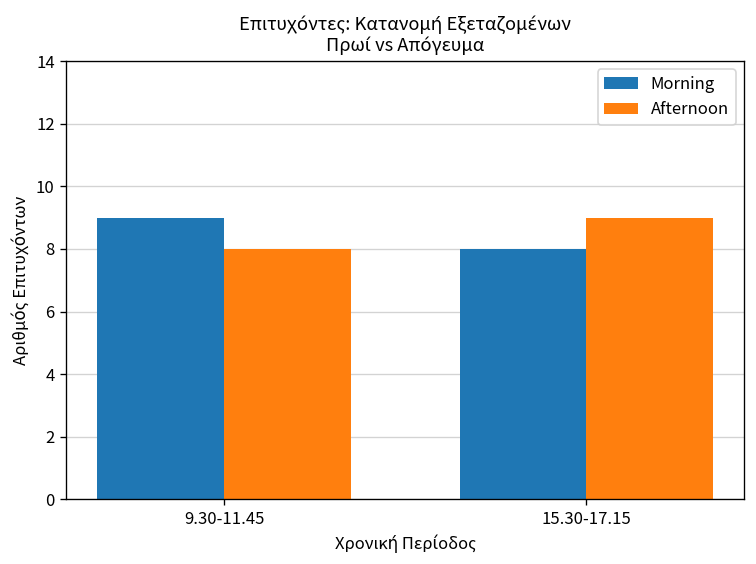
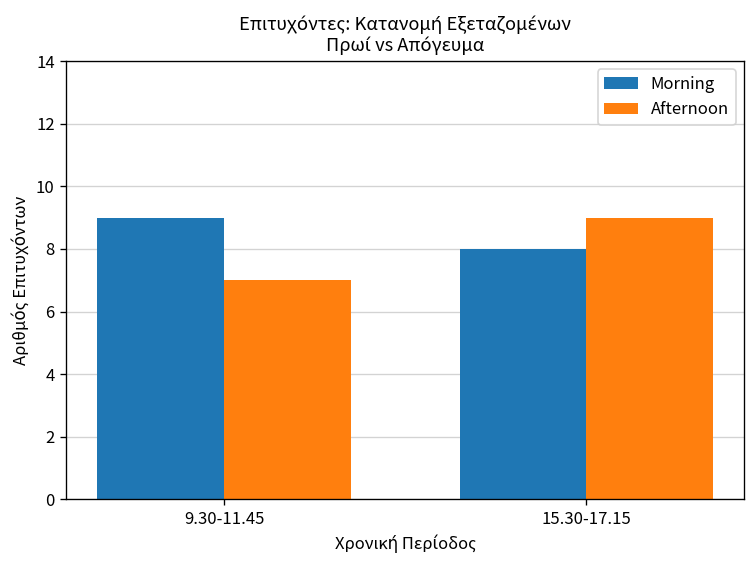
Afternoon, 9.30-11.45: 8 -> 7
